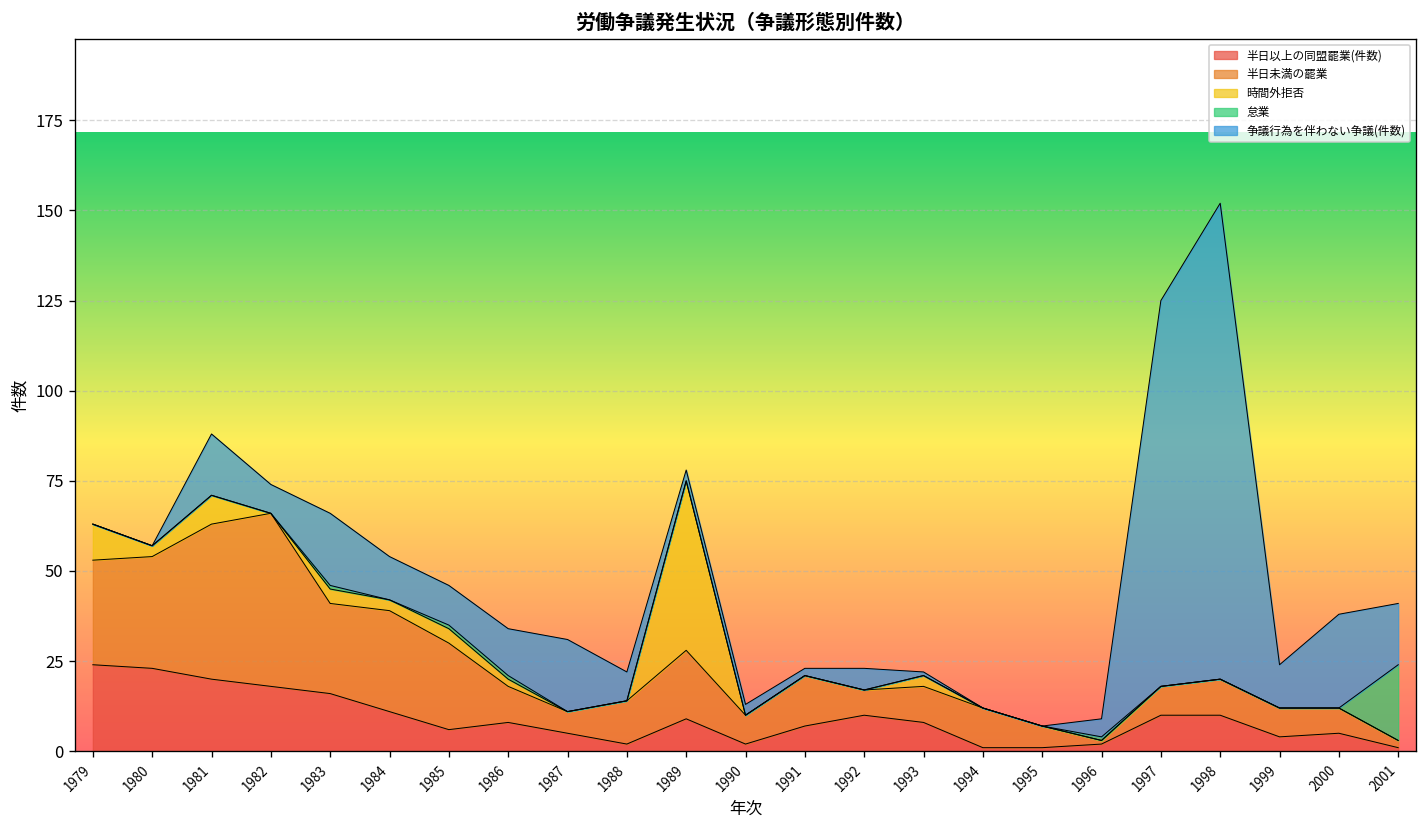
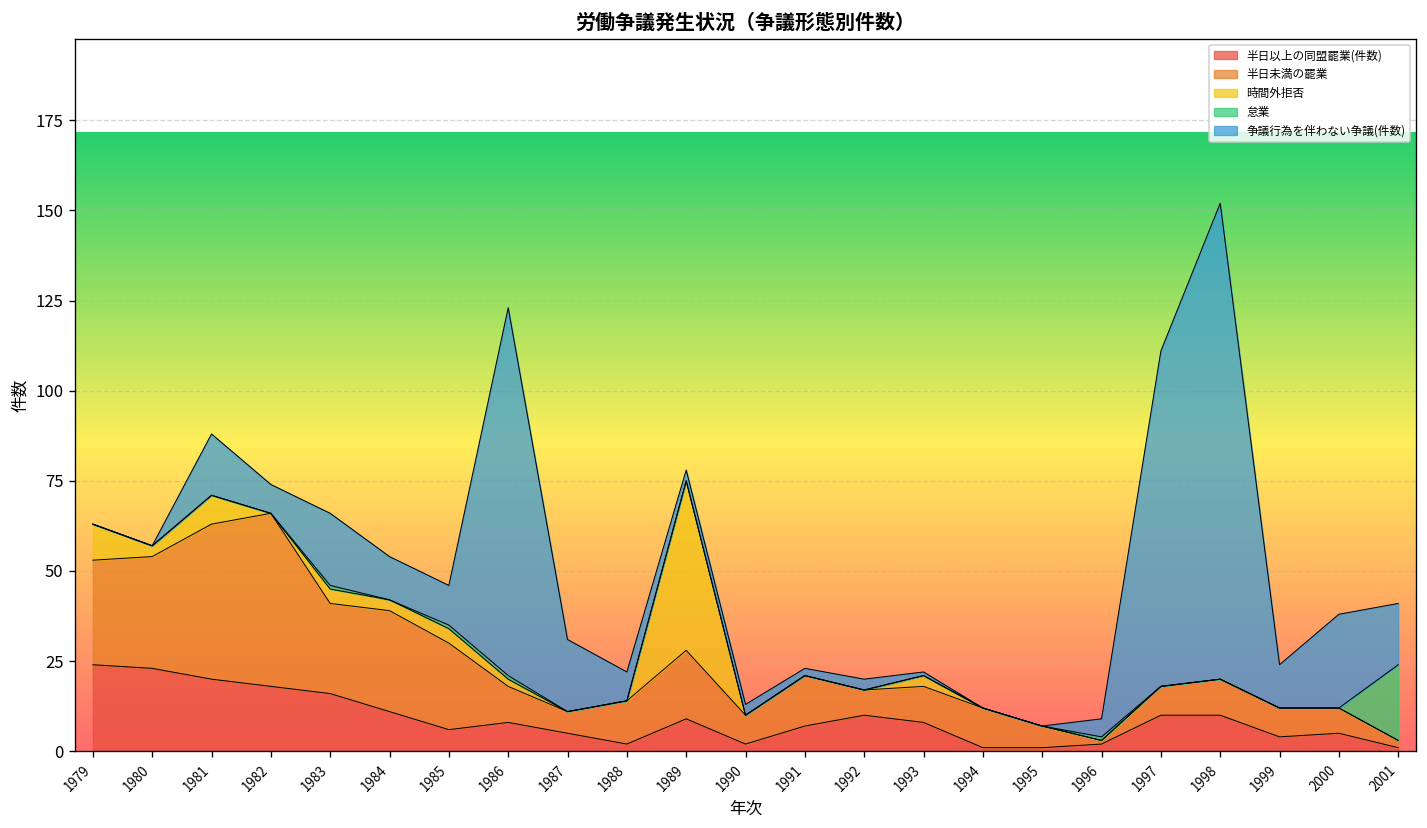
争議行為を伴わない争議(件数), 1986: 13 -> 102
争議行為を伴わない争議(件数), 1992: 6 -> 3
争議行為を伴わない争議(件数), 1997: 107 -> 93
